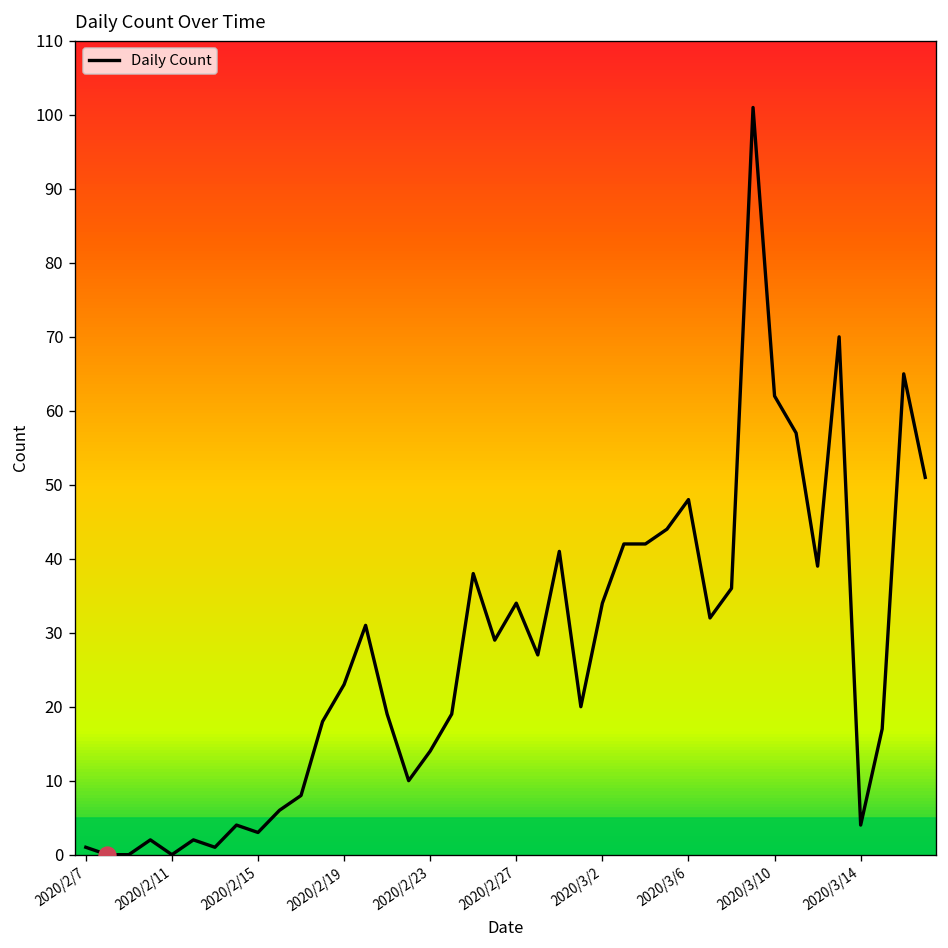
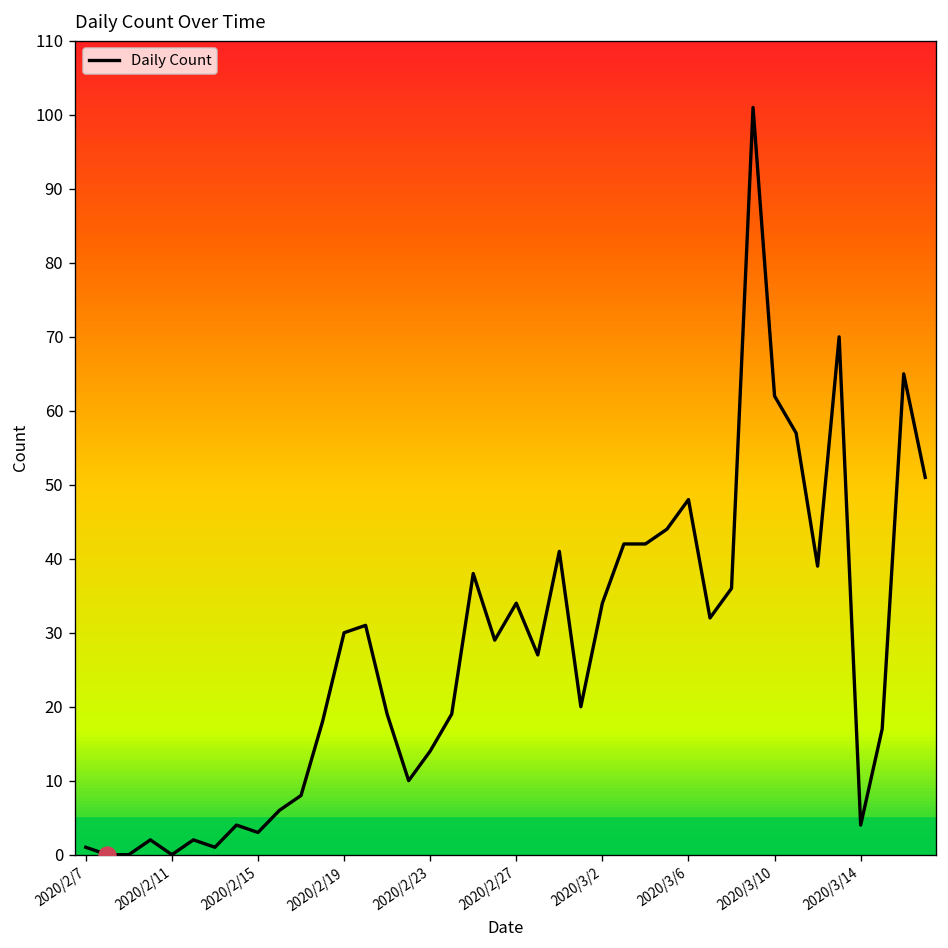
Daily Count, 2020/2/19: 23 -> 30
